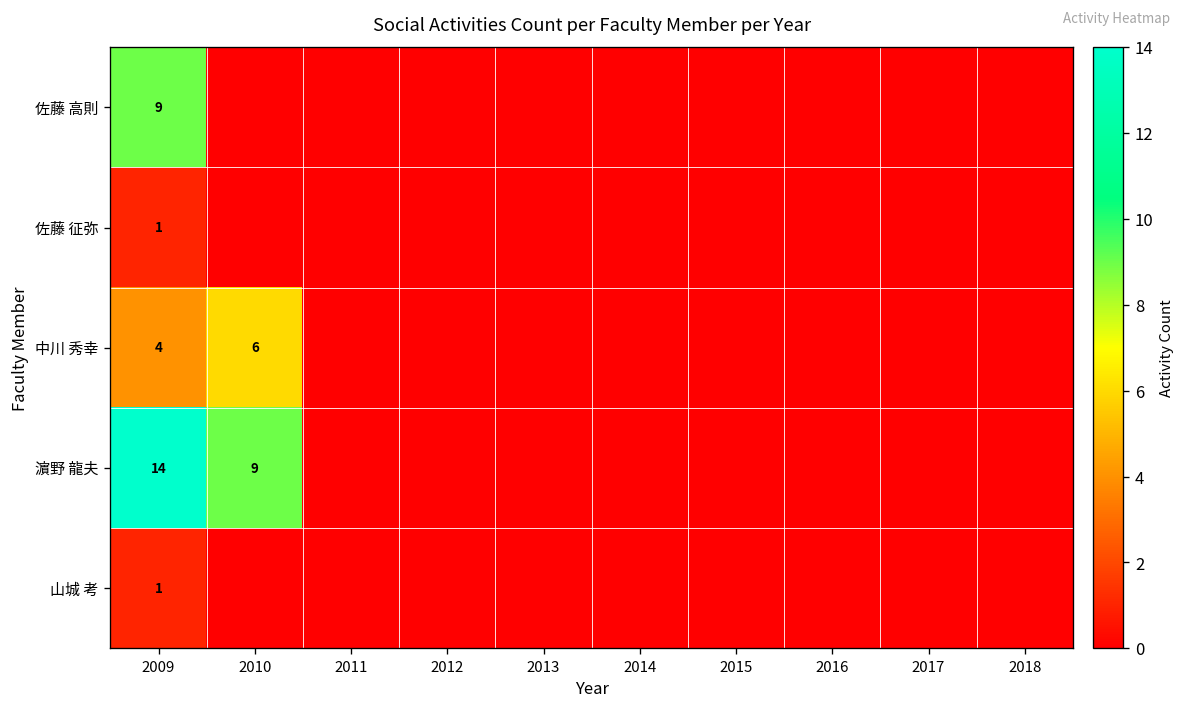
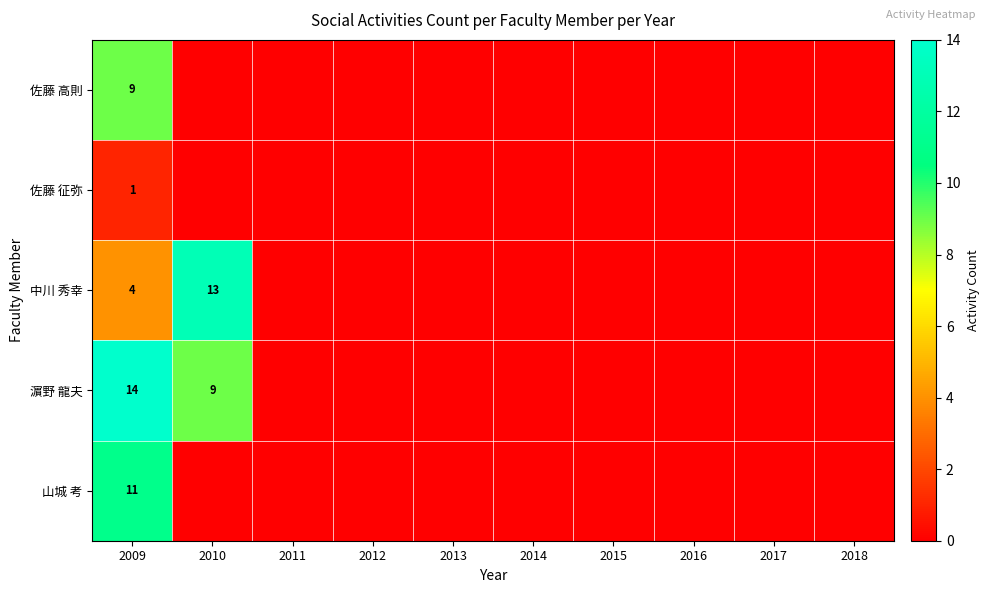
中川 秀幸, 2010: 6 -> 13
山城 考, 2009: 1 -> 11
